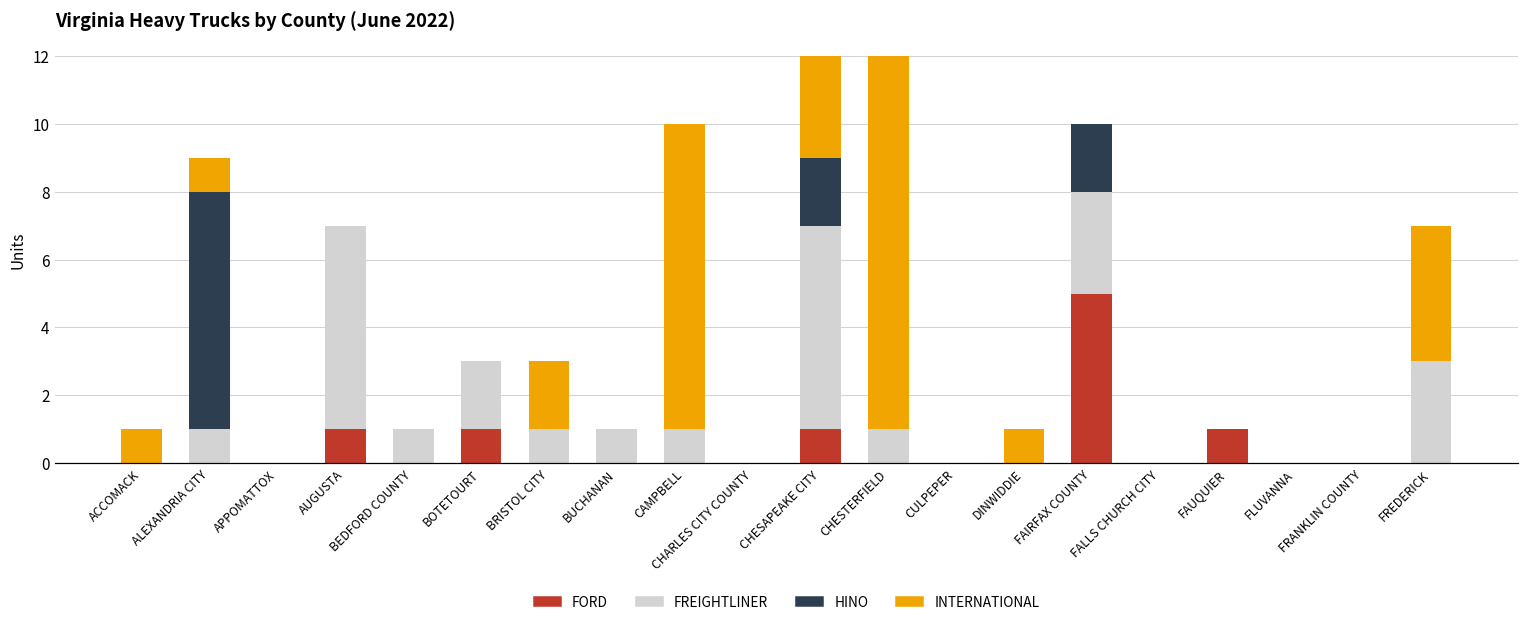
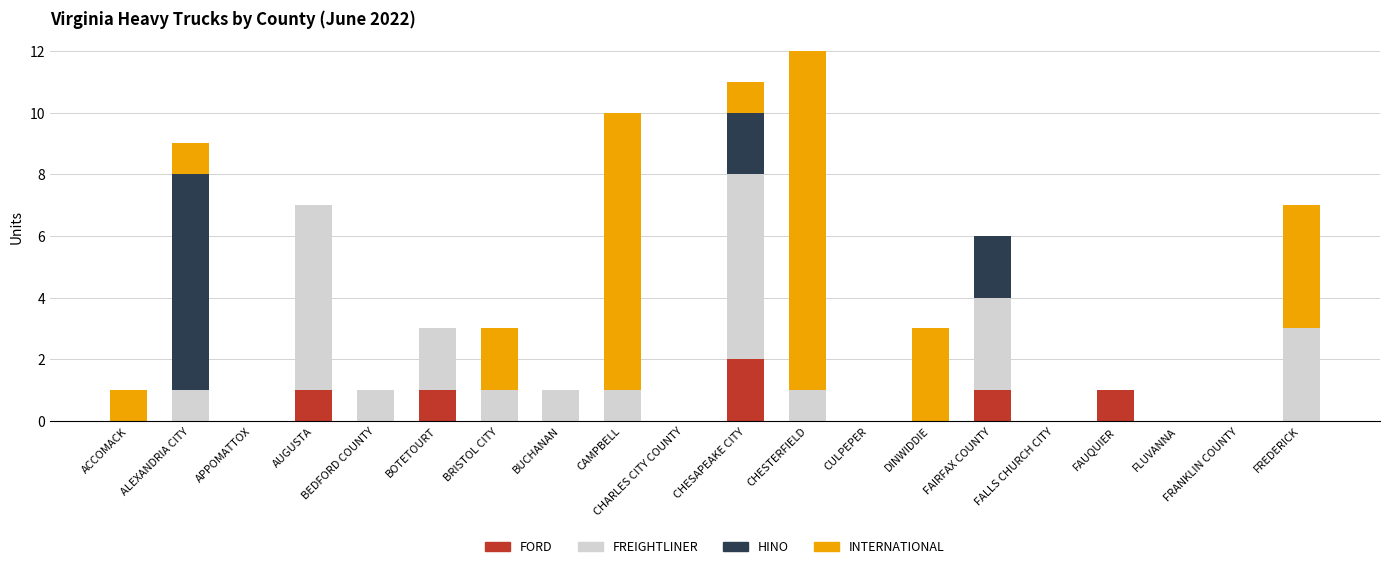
FORD, CHESAPEAKE CITY: 1 -> 2
INTERNATIONAL, CHESAPEAKE CITY: 3 -> 1
INTERNATIONAL, DINWIDDIE: 1 -> 3
FORD, FAIRFAX COUNTY: 5 -> 1
